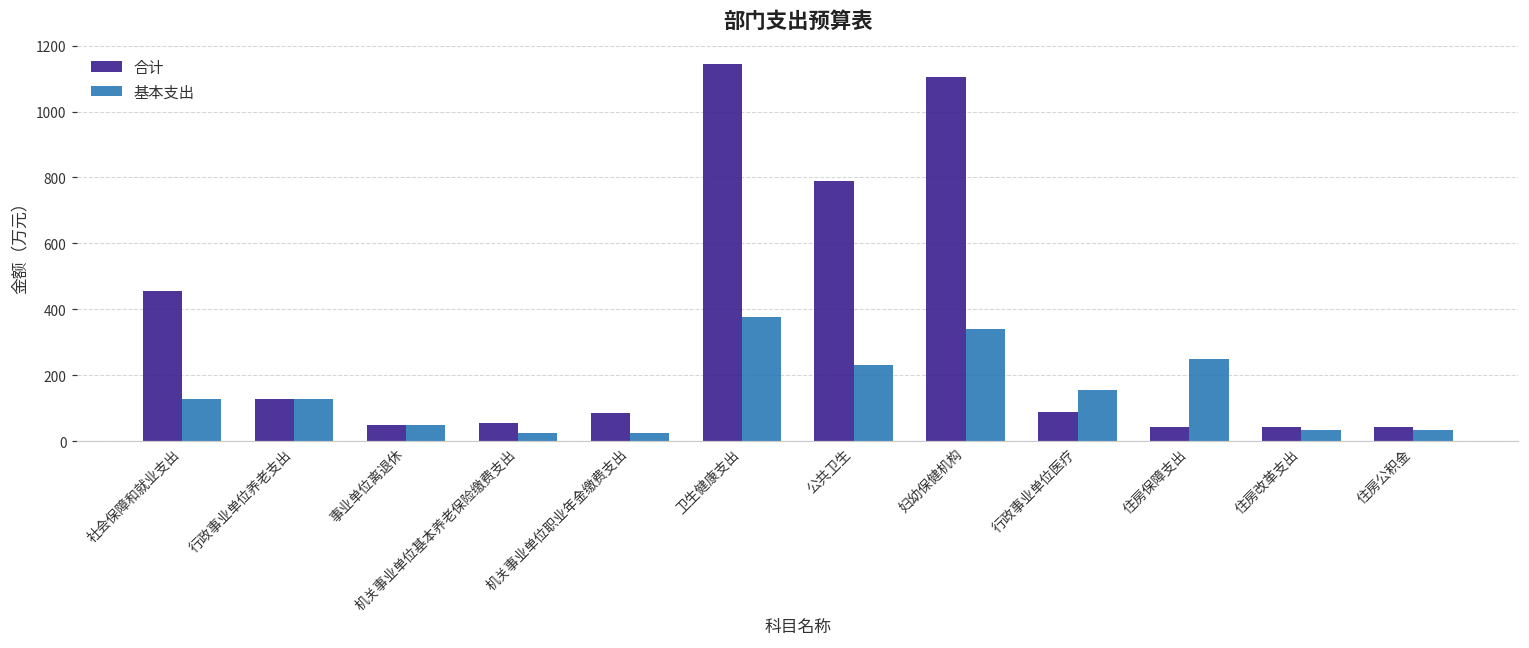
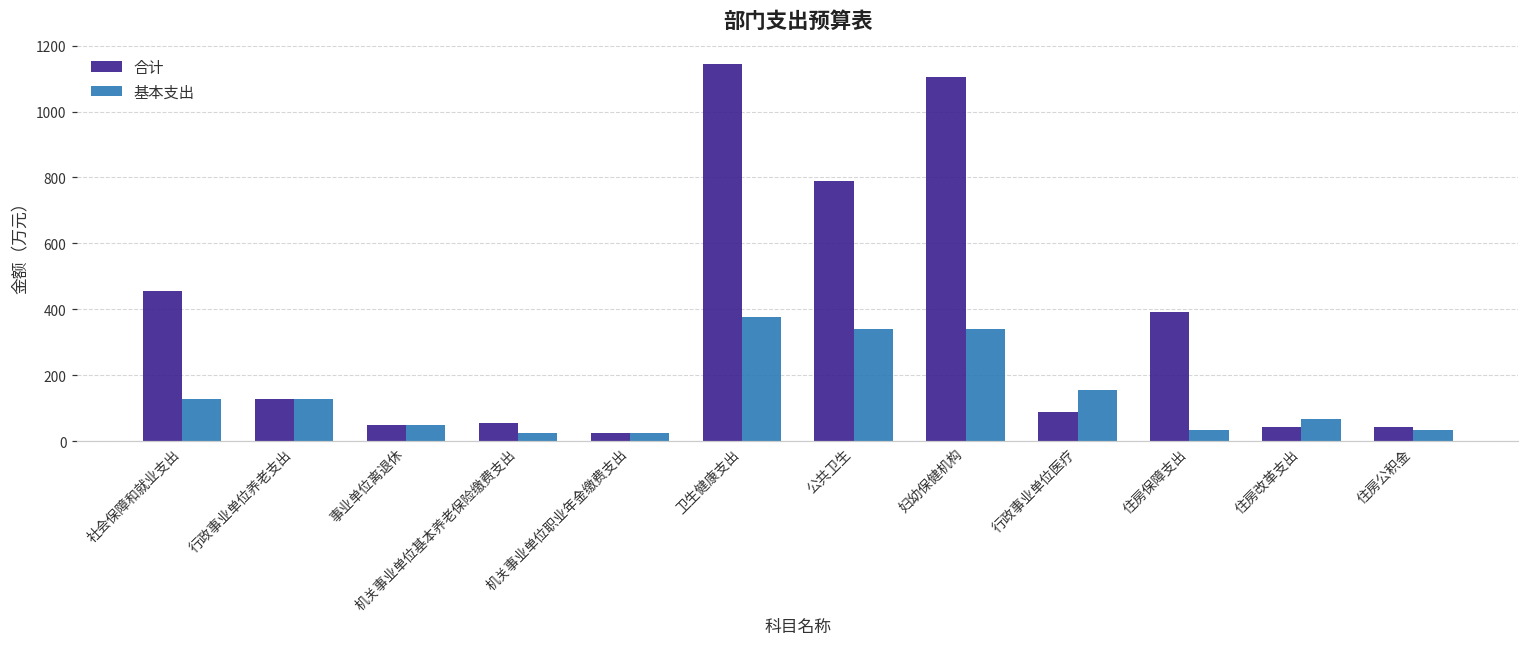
合计, 机关事业单位职业年金缴费支出: 90 -> 30
基本支出, 公共卫生: 230 -> 340
合计, 住房保障支出: 40 -> 390
基本支出, 住房保障支出: 250 -> 30
基本支出, 住房改革支出: 30 -> 70
